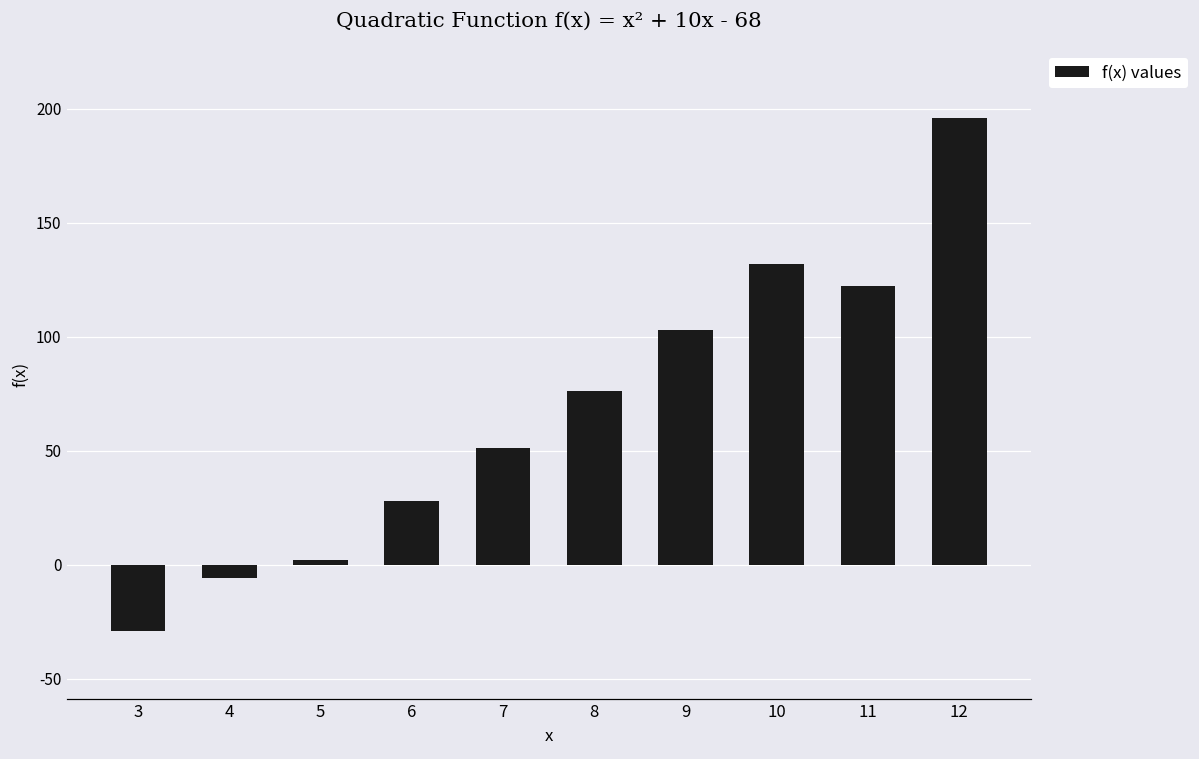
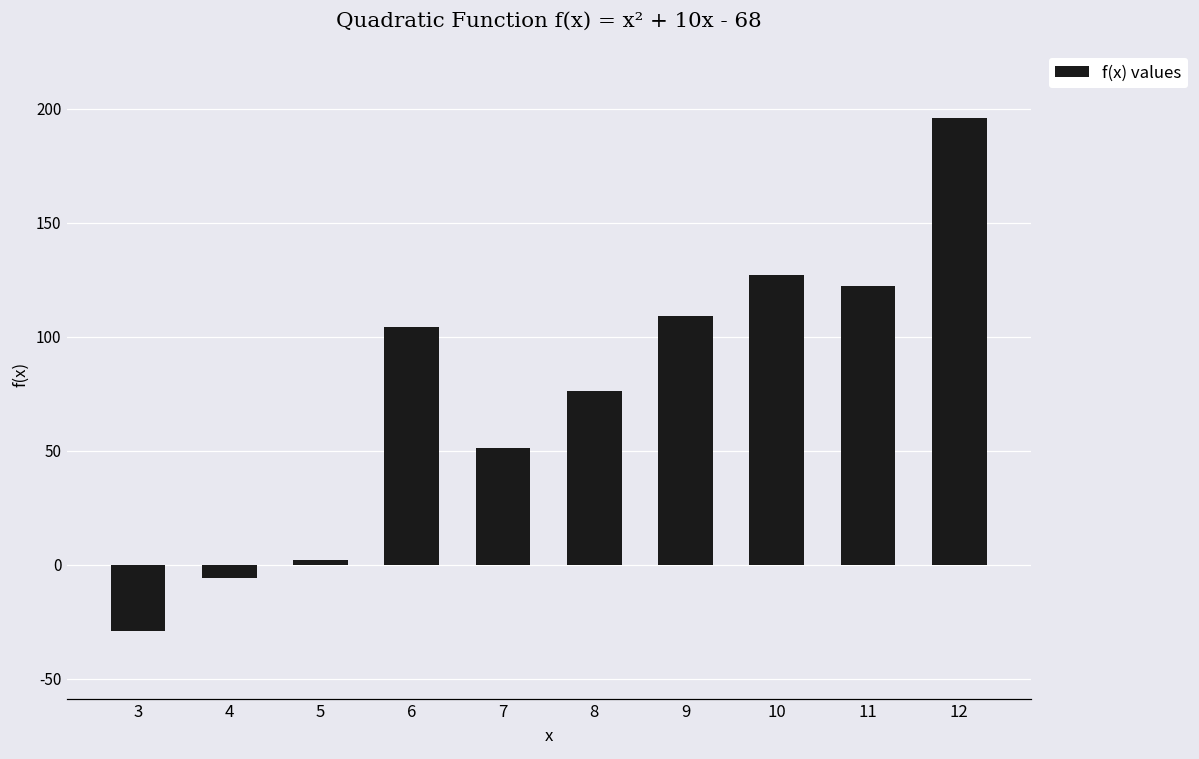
6: 28 -> 104
9: 103 -> 109
10: 132 -> 127
